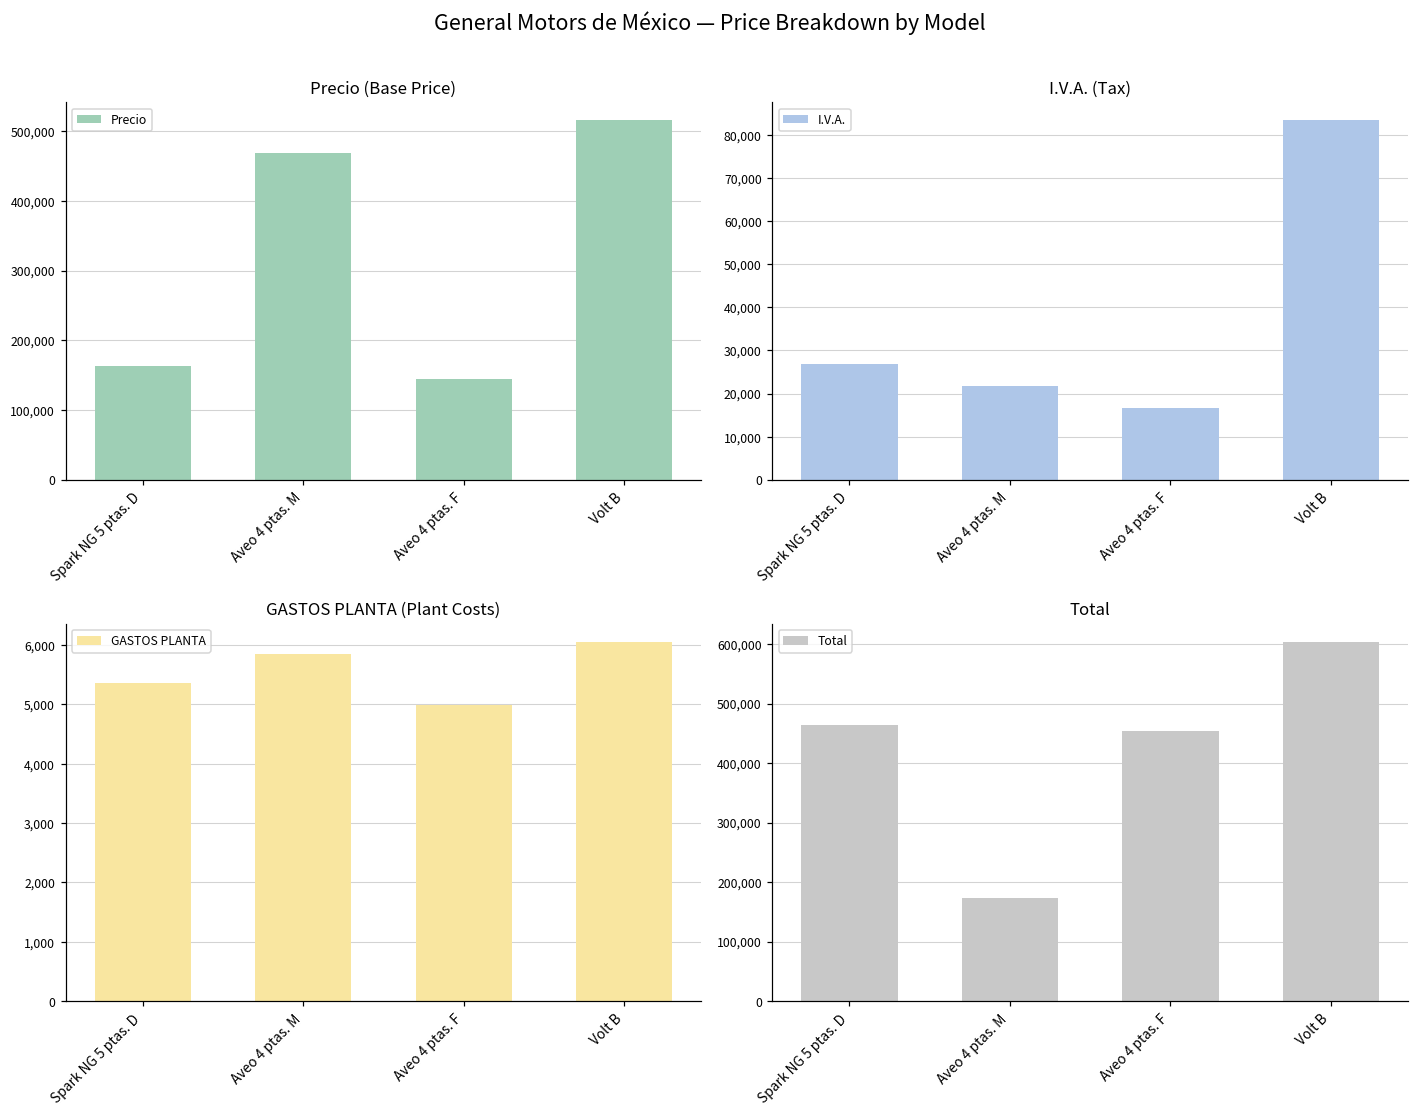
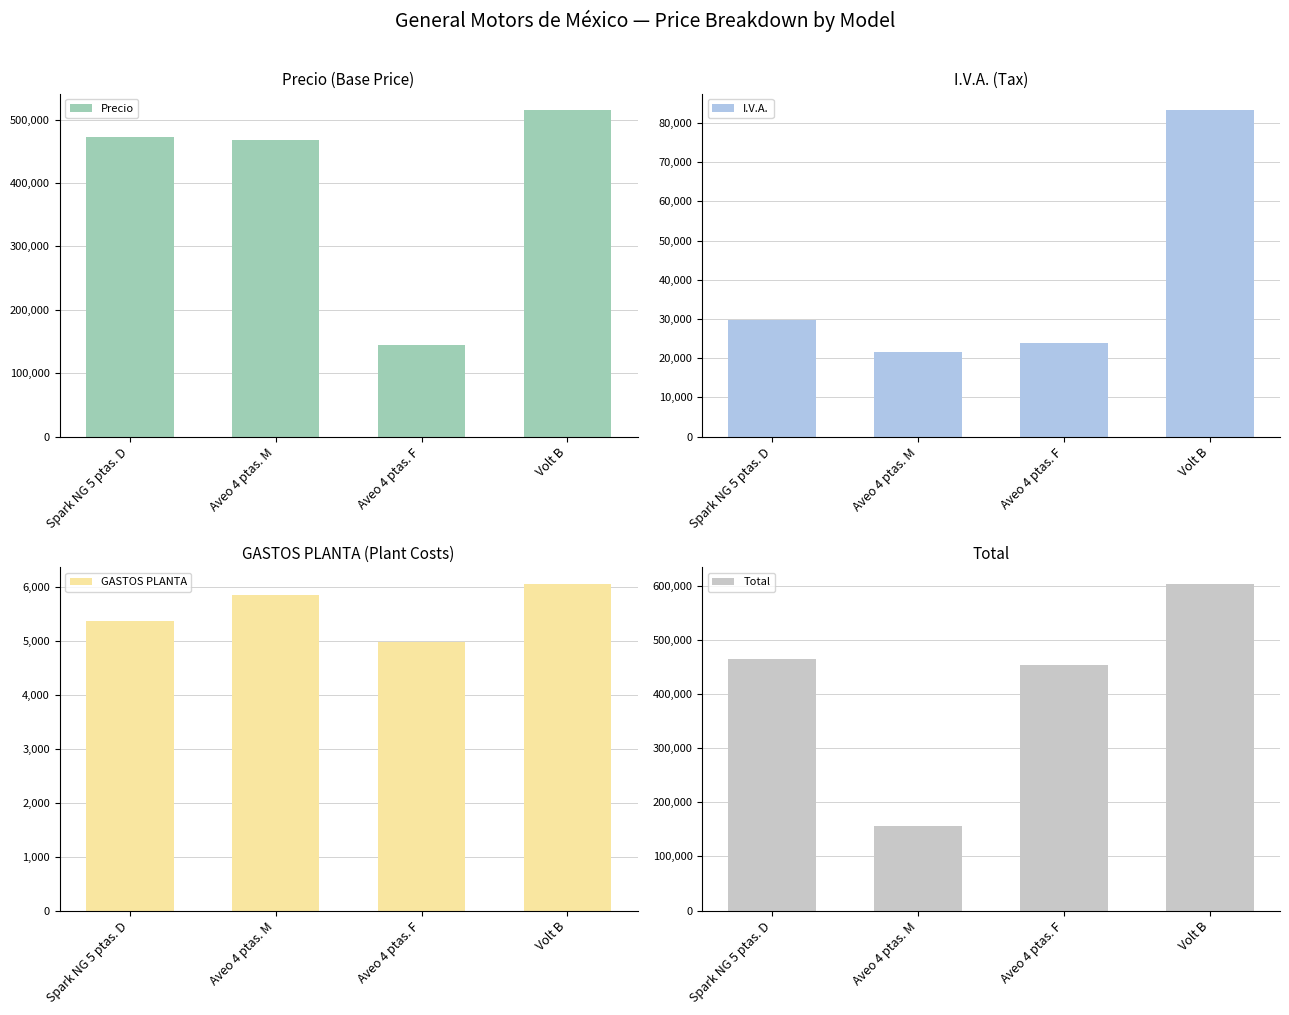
Precio (Base Price), Spark NG 5 ptas. D: 160,000 -> 470,000
I.V.A. (Tax), Spark NG 5 ptas. D: 27,000 -> 30,000
I.V.A. (Tax), Aveo 4 ptas. F: 17,000 -> 24,000
Total, Aveo 4 ptas. M: 170,000 -> 160,000
